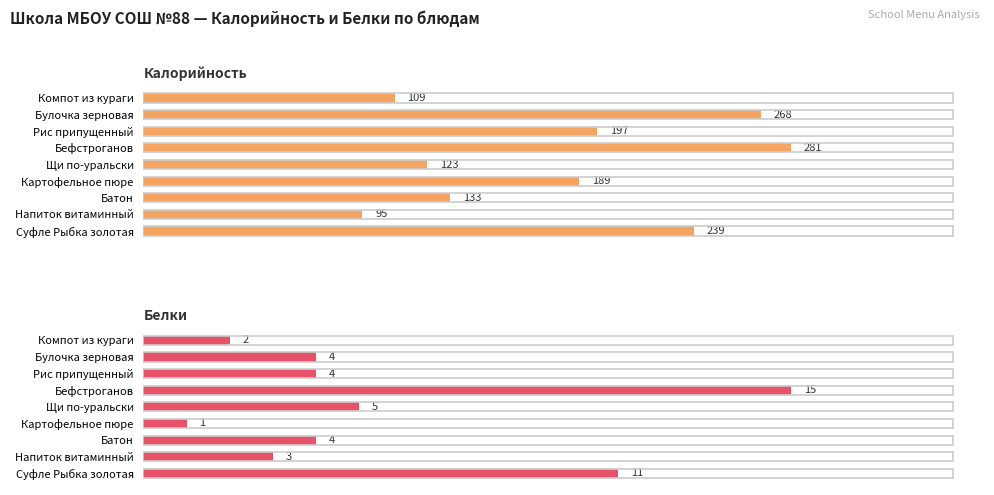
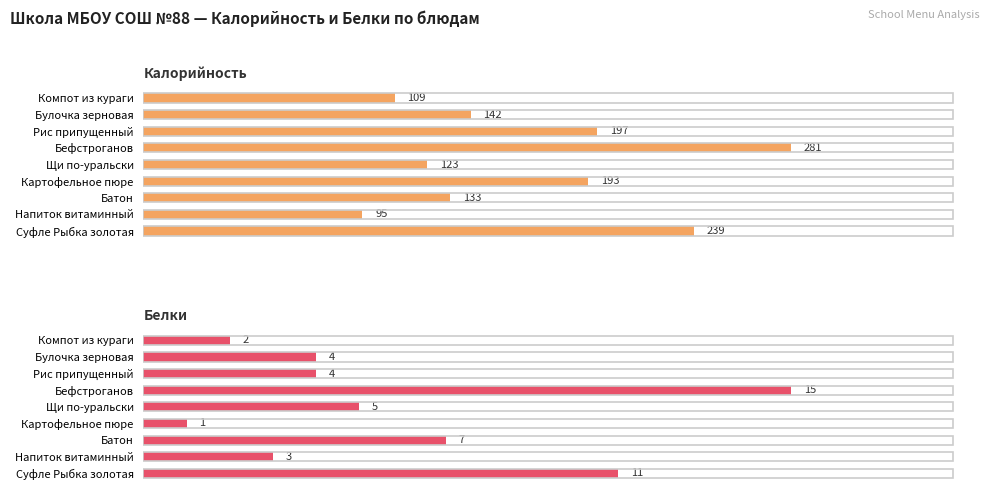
Калорийность, Булочка зерновая: 268 -> 142
Калорийность, Картофельное пюре: 189 -> 193
Белки, Батон: 4 -> 7
